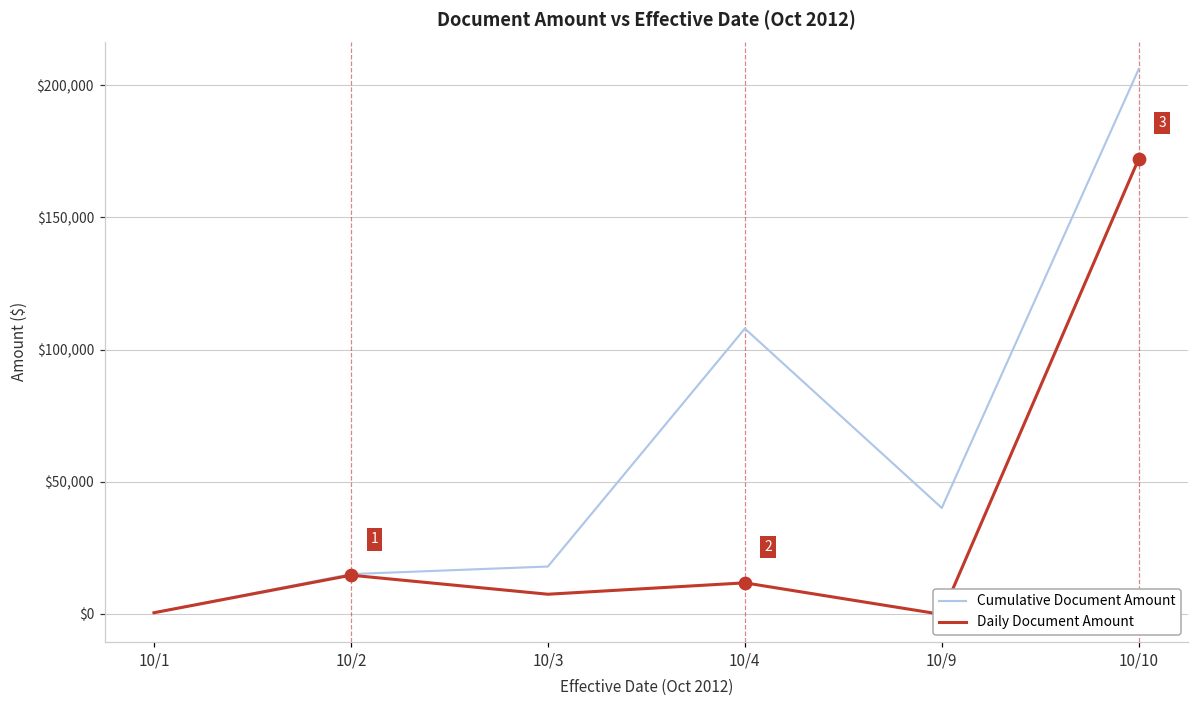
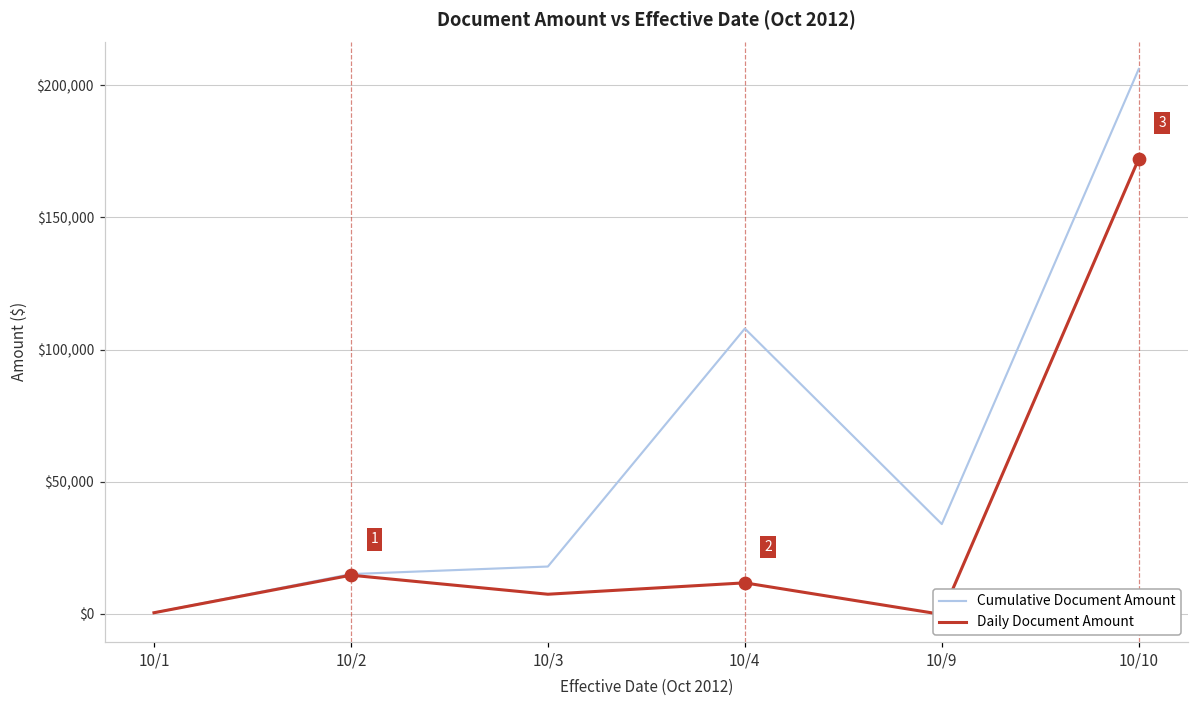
Cumulative Document Amount, 10/9: $40,000 -> $34,000
